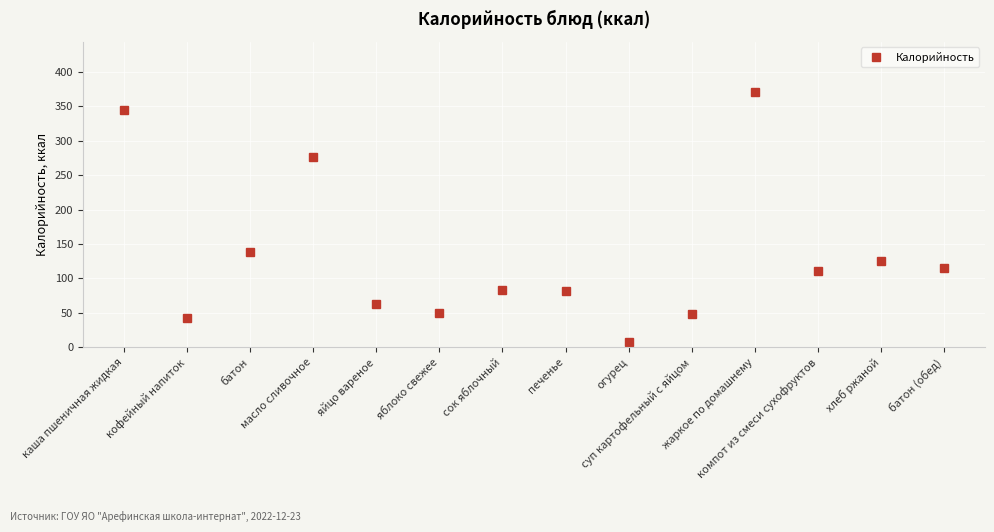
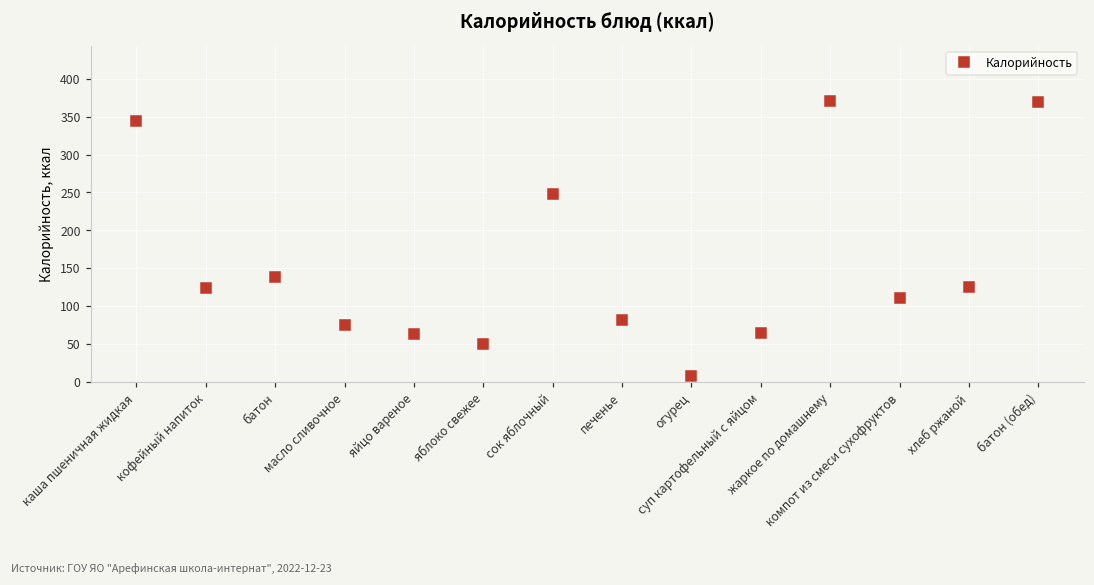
кофейный напиток: 40 -> 120
масло сливочное: 280 -> 80
сок яблочный: 80 -> 250
суп картофельный с яйцом: 50 -> 70
батон (обед): 120 -> 370
